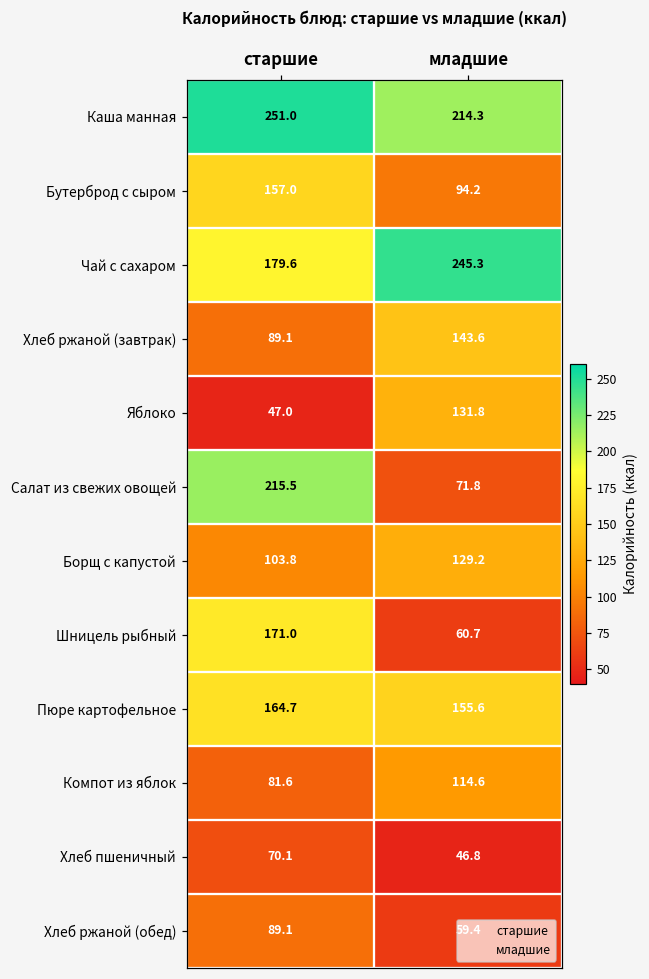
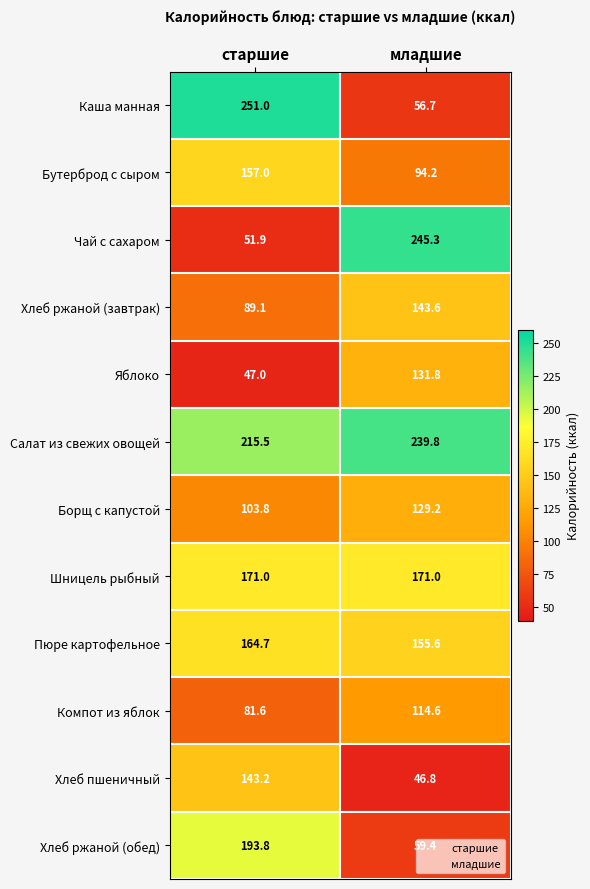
Каша манная, младшие: 214.3 -> 56.7
Чай с сахаром, старшие: 179.6 -> 51.9
Салат из свежих овощей, младшие: 71.8 -> 239.8
Шницель рыбный, младшие: 60.7 -> 171.0
Хлеб пшеничный, старшие: 70.1 -> 143.2
Хлеб ржаной (обед), старшие: 89.1 -> 193.8
